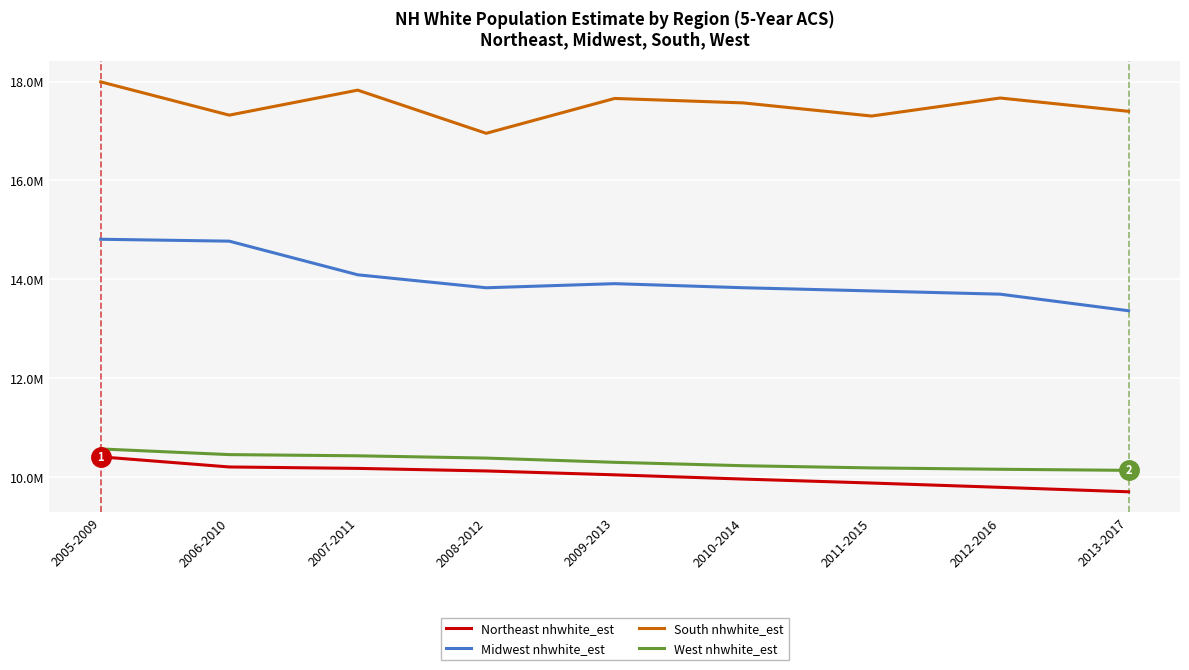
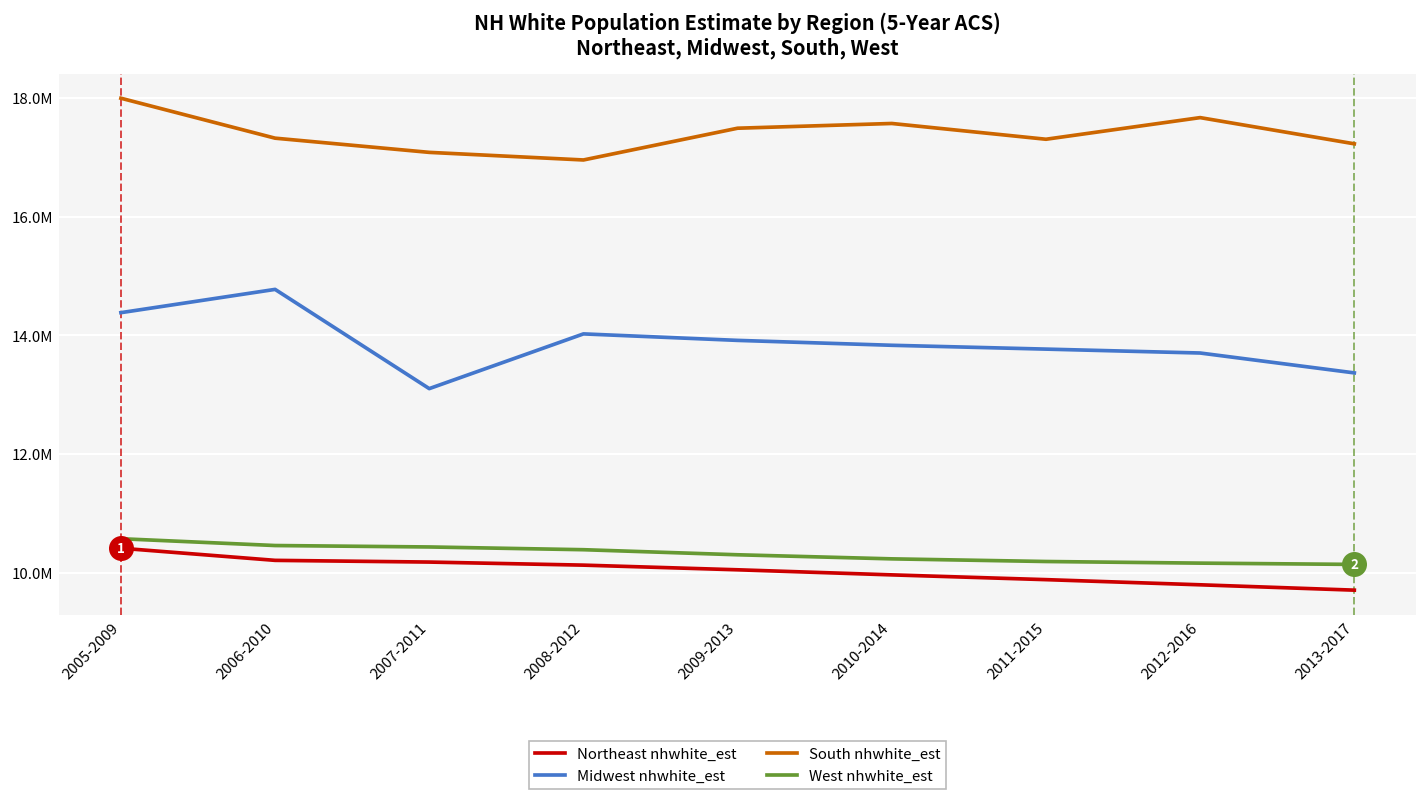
Midwest nhwhite_est, 2005-2009: 14800000 -> 14400000
Midwest nhwhite_est, 2007-2011: 14100000 -> 13100000
South nhwhite_est, 2007-2011: 17800000 -> 17100000
Midwest nhwhite_est, 2008-2012: 13800000 -> 14000000
South nhwhite_est, 2009-2013: 17700000 -> 17500000
South nhwhite_est, 2013-2017: 17400000 -> 17200000
